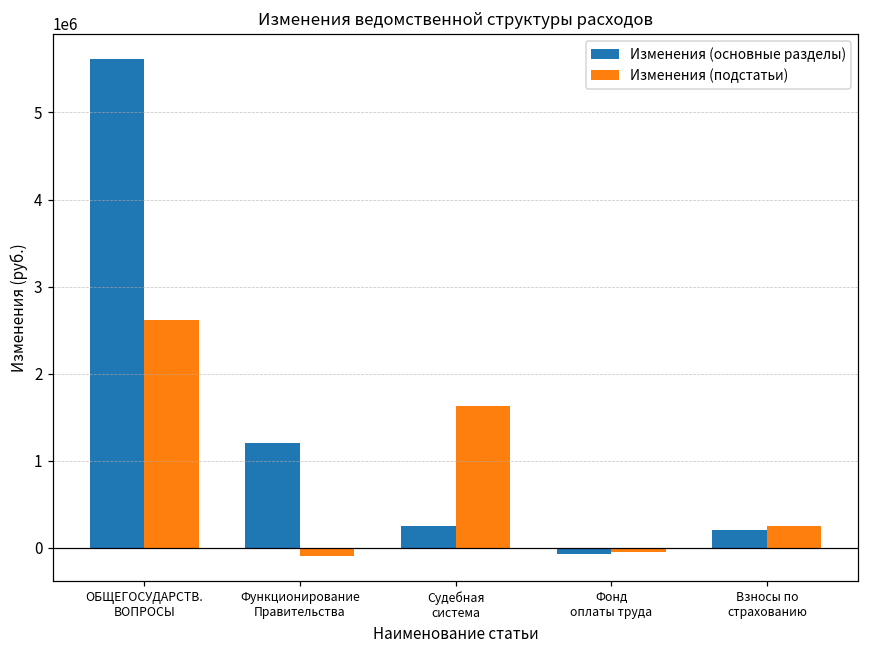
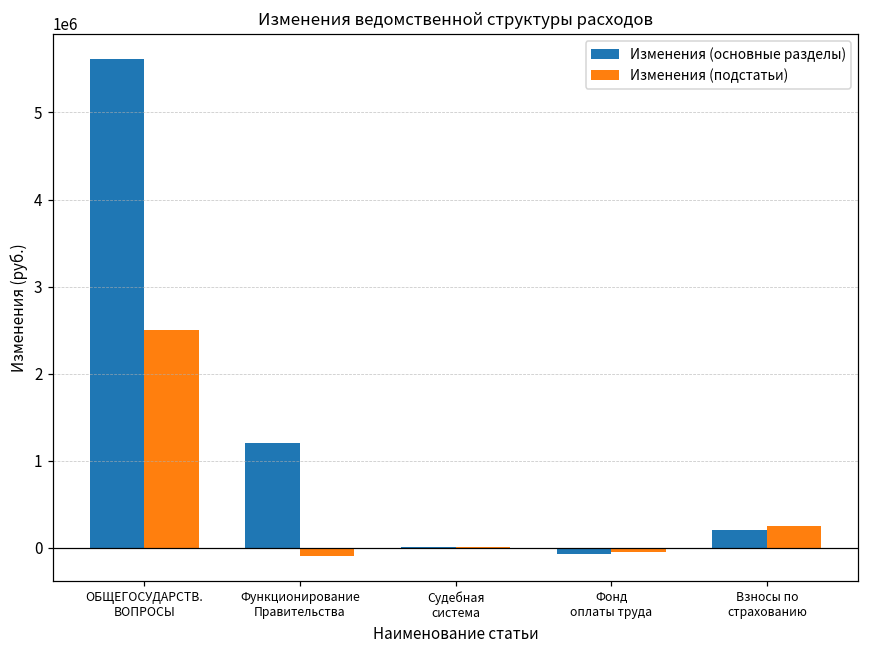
Изменения (подстатьи), ОБЩЕГОСУДАРСТВ. ВОПРОСЫ: 2600000 -> 2500000
Изменения (основные разделы), Судебная система: 300000 -> 0
Изменения (подстатьи), Судебная система: 1600000 -> 0
